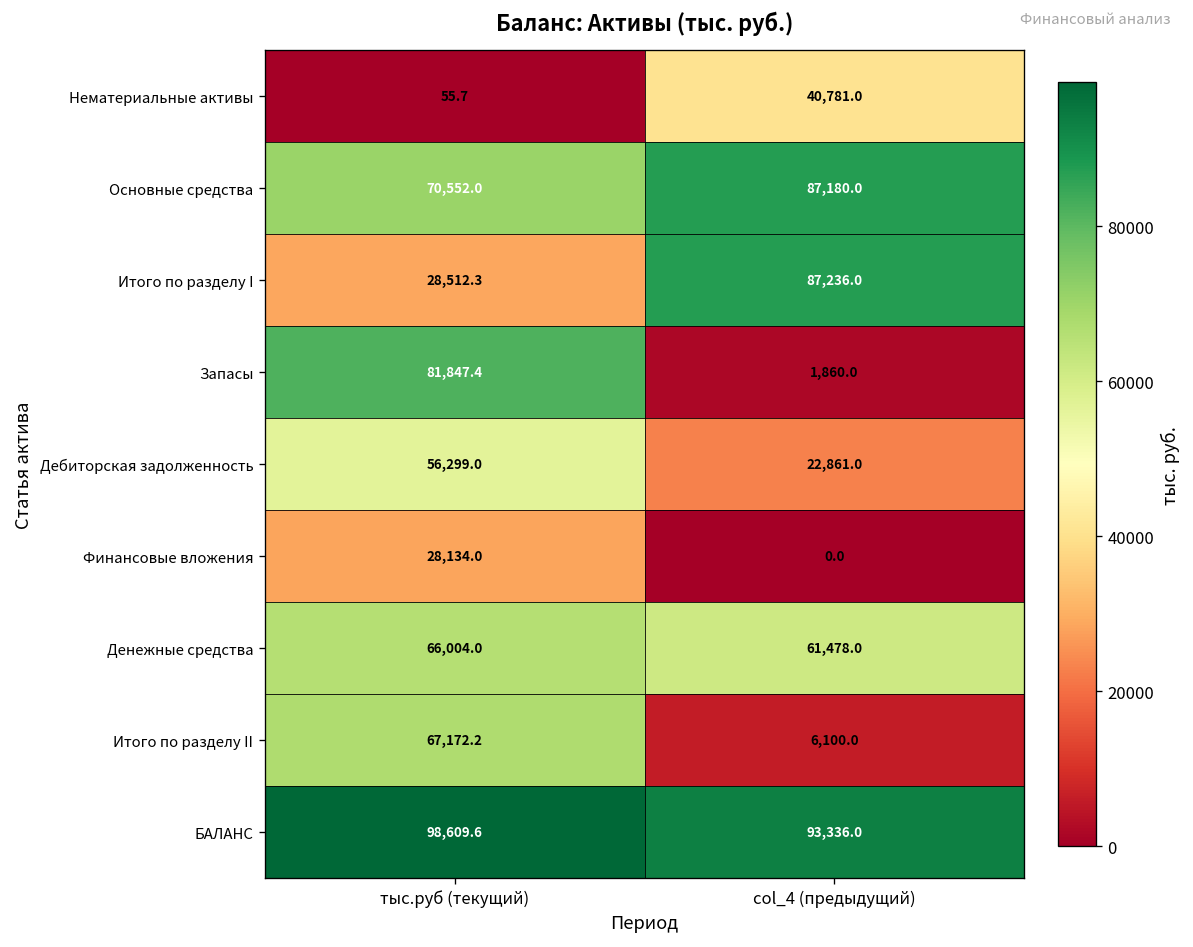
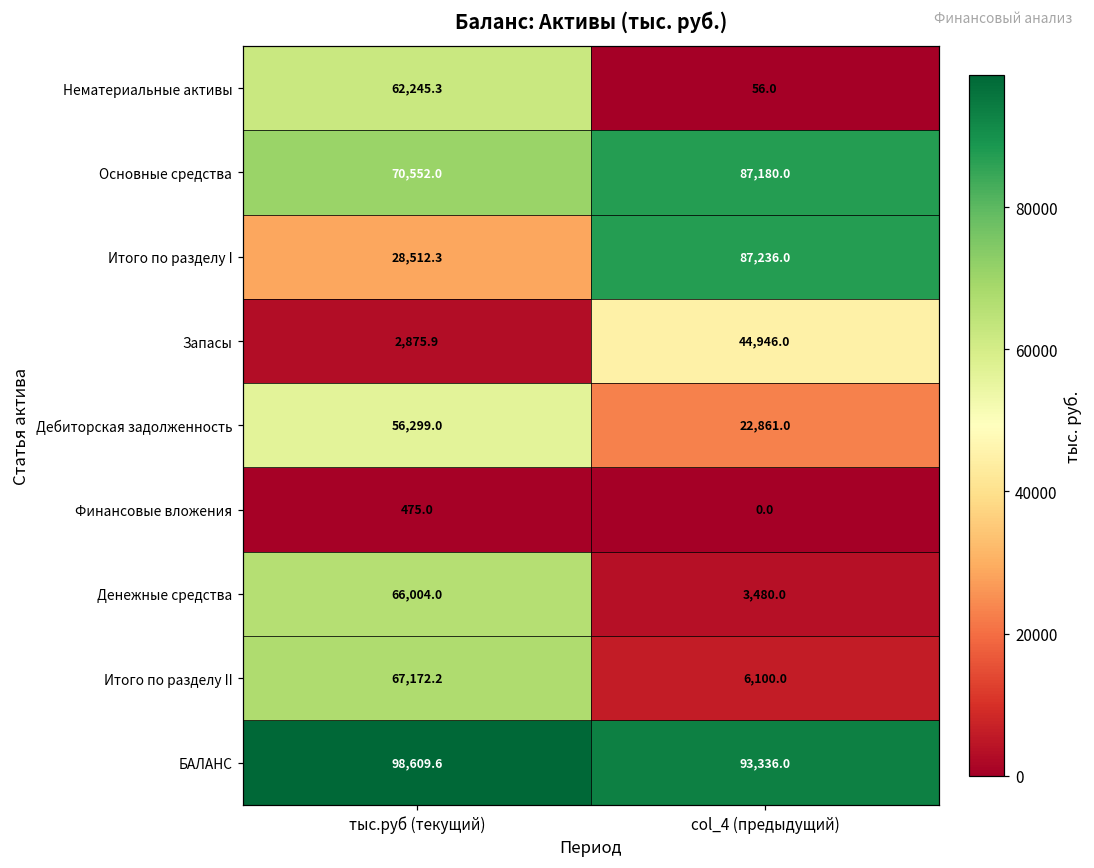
Нематериальные активы, тыс.руб (текущий): 55.7 -> 62,245.3
Нематериальные активы, col_4 (предыдущий): 40,781.0 -> 56.0
Запасы, тыс.руб (текущий): 81,847.4 -> 2,875.9
Запасы, col_4 (предыдущий): 1,860.0 -> 44,946.0
Финансовые вложения, тыс.руб (текущий): 28,134.0 -> 475.0
Денежные средства, col_4 (предыдущий): 61,478.0 -> 3,480.0
